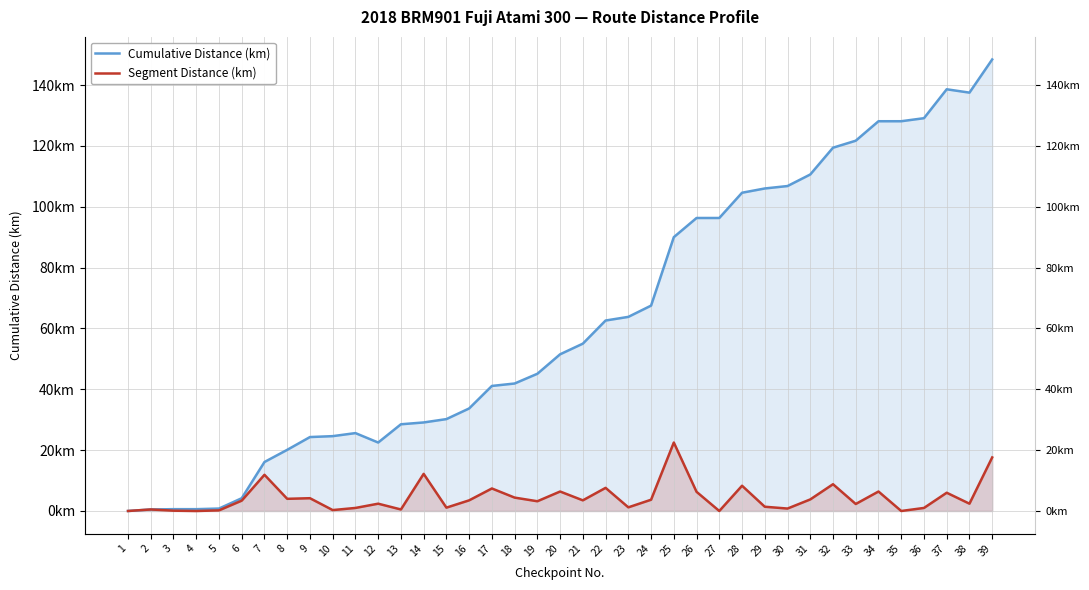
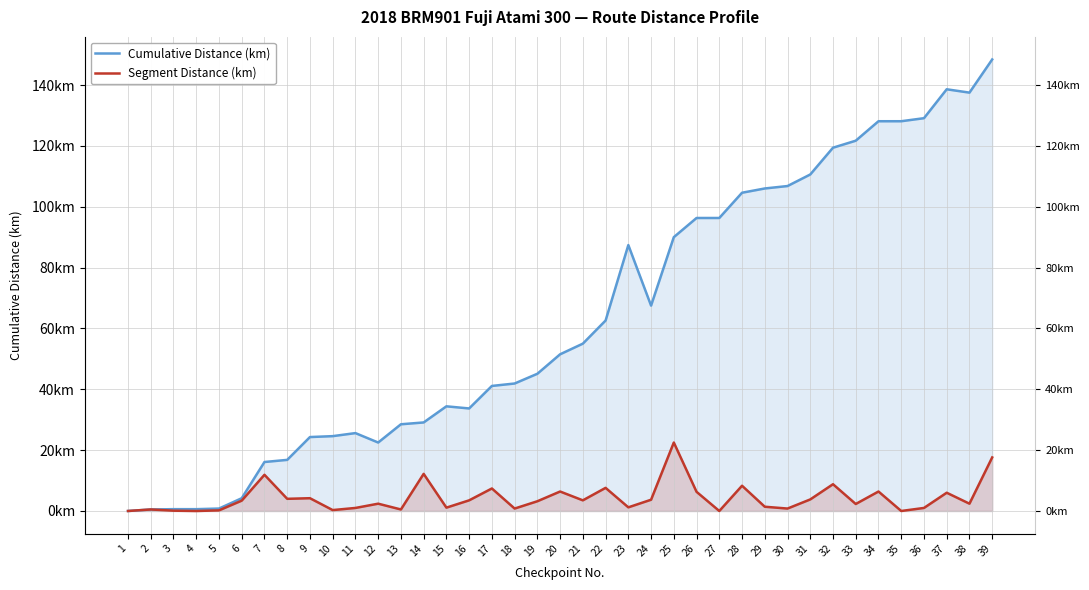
Cumulative Distance (km), 8: 20km -> 17km
Cumulative Distance (km), 15: 30km -> 34km
Segment Distance (km), 18: 4km -> 1km
Cumulative Distance (km), 23: 64km -> 87km
